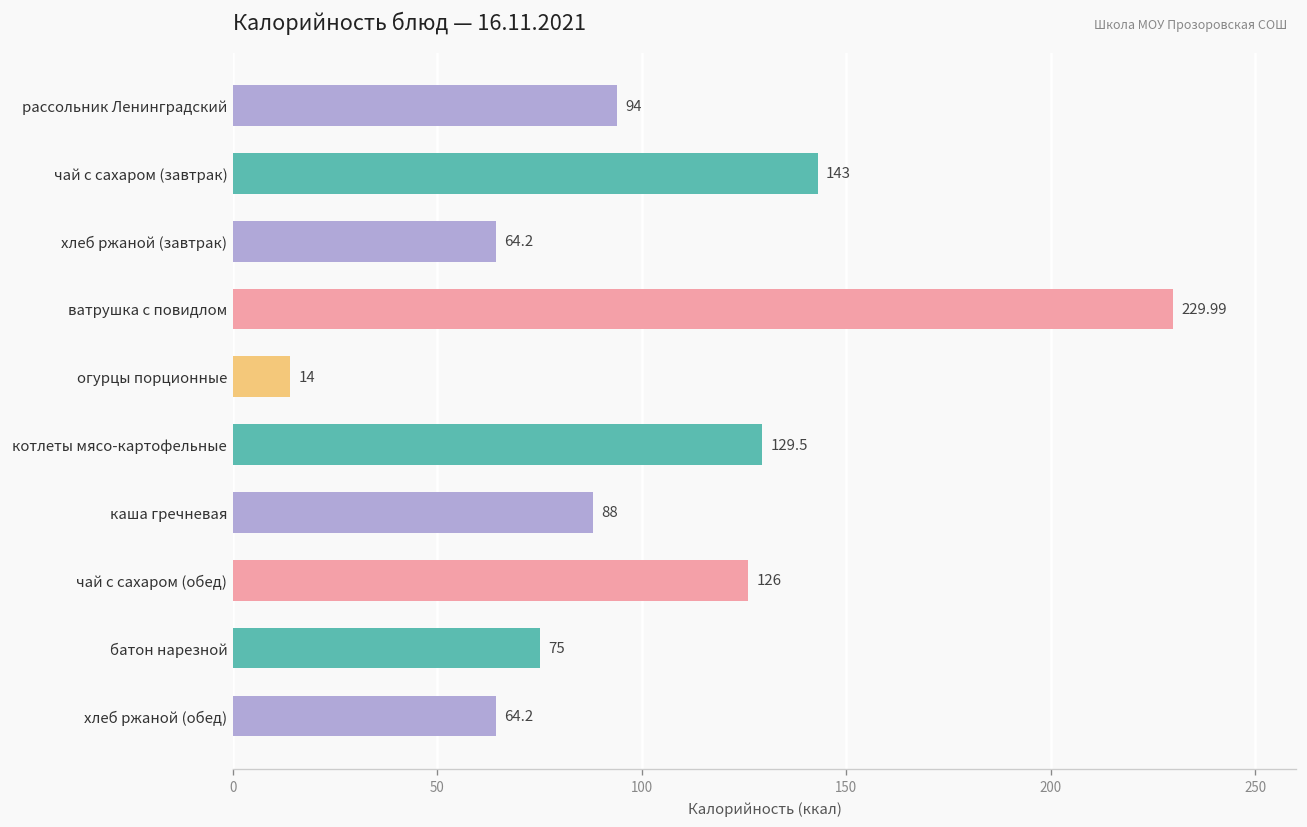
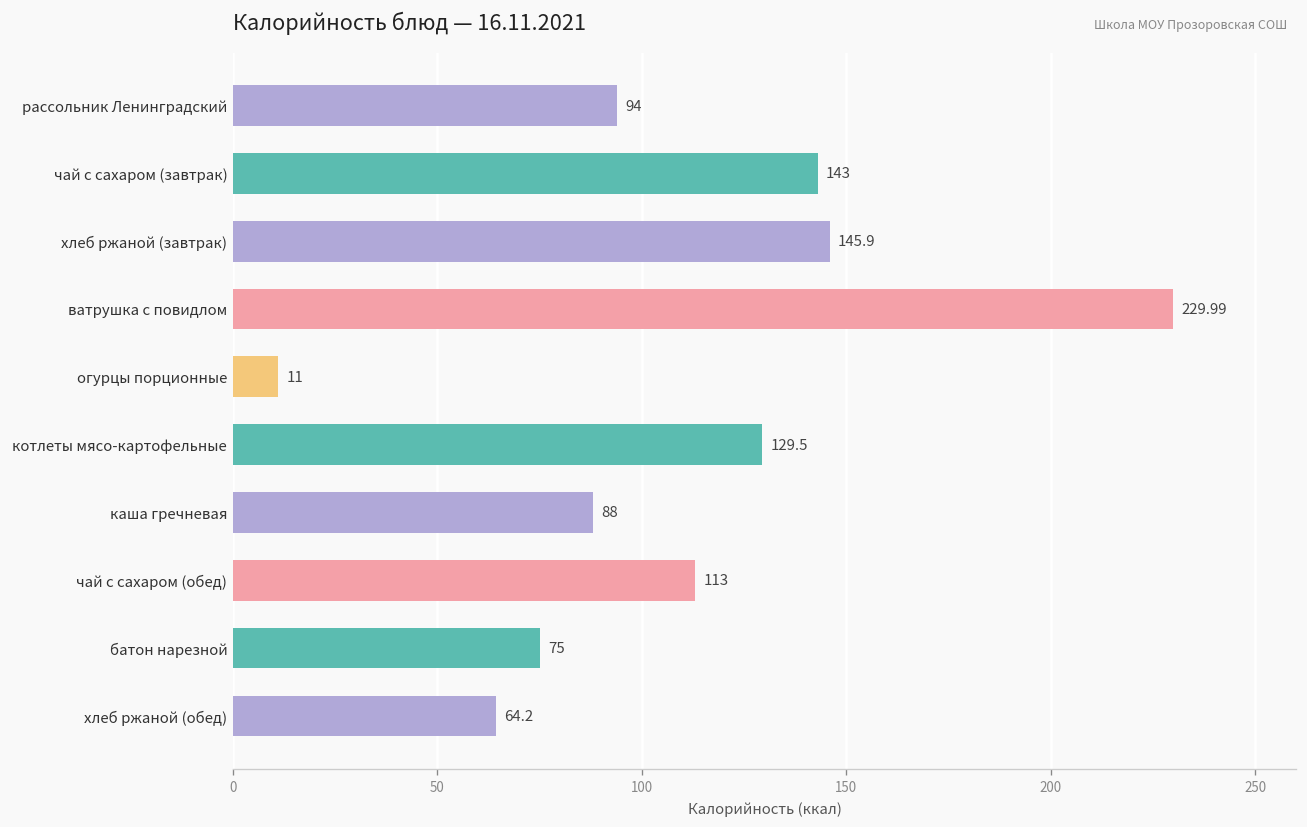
хлеб ржаной (завтрак): 64.2 -> 145.9
огурцы порционные: 14 -> 11
чай с сахаром (обед): 126 -> 113
